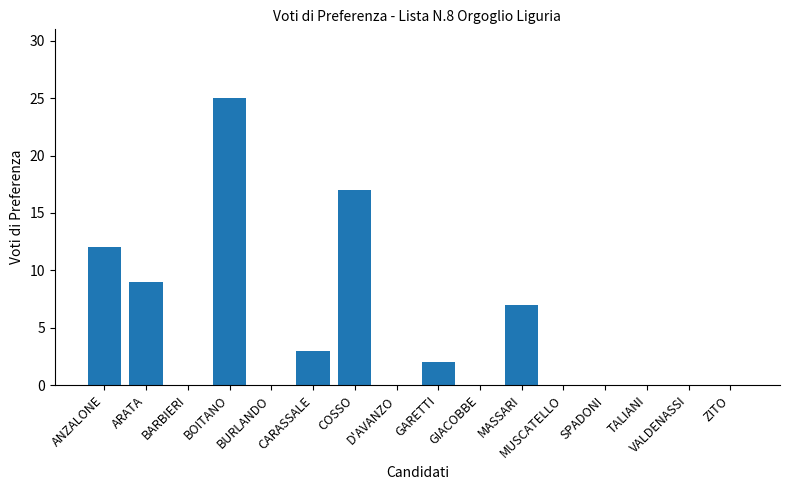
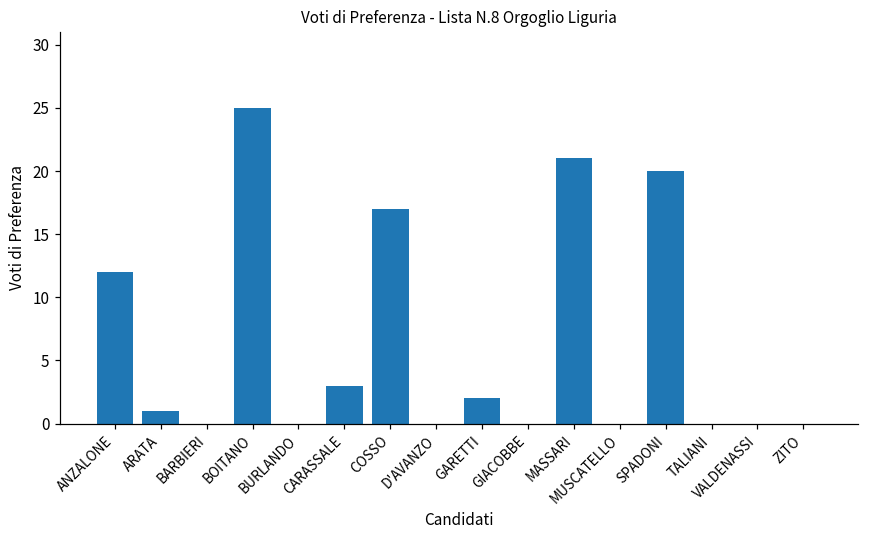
ARATA: 9 -> 1
MASSARI: 7 -> 21
SPADONI: 0 -> 20
